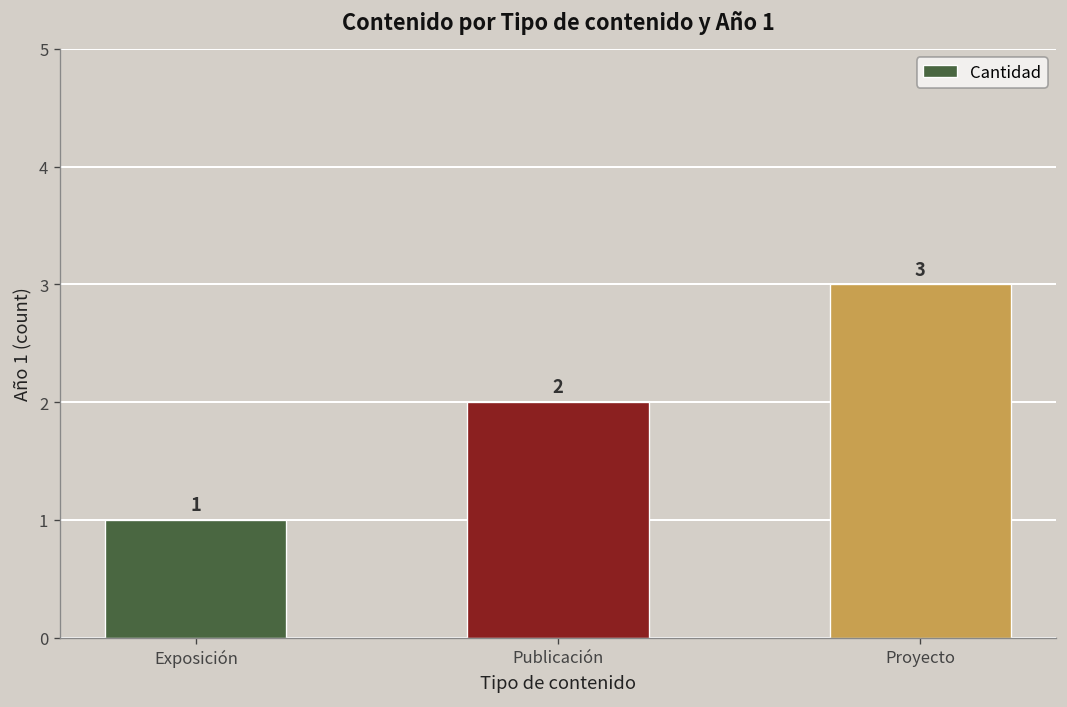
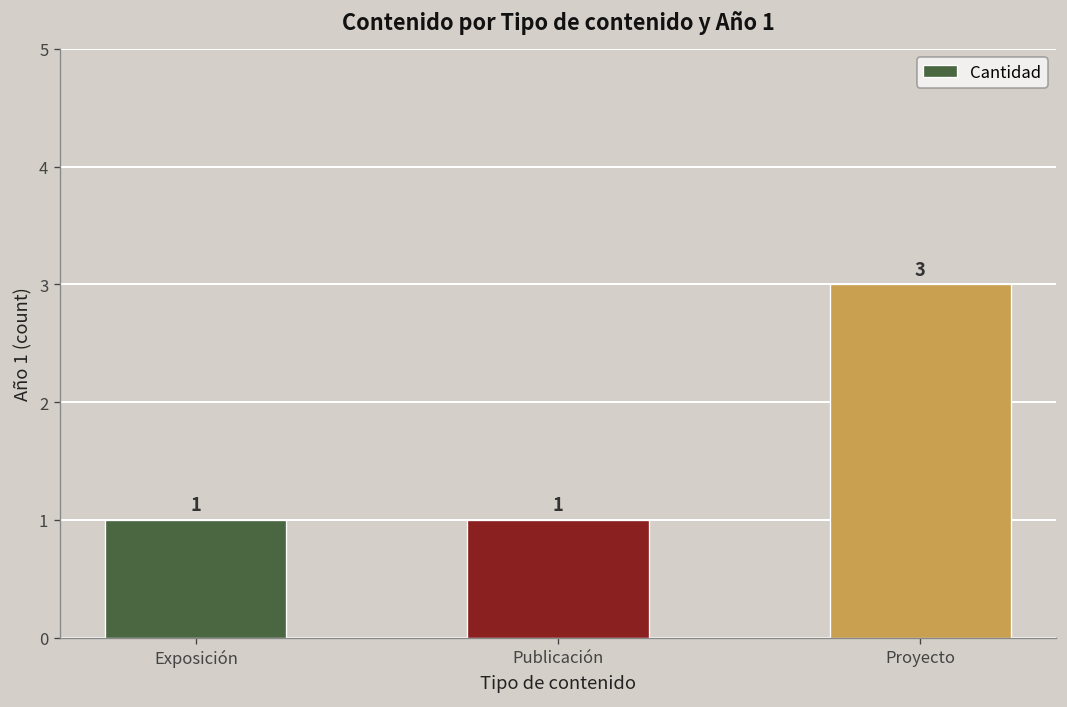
Publicación: 2 -> 1
